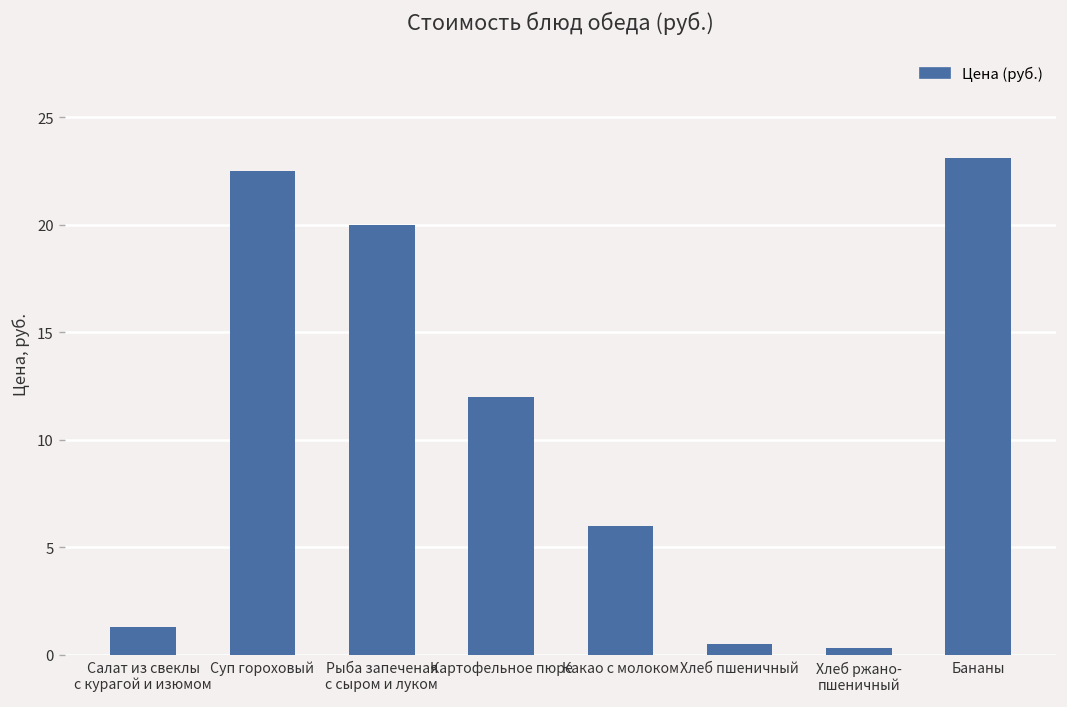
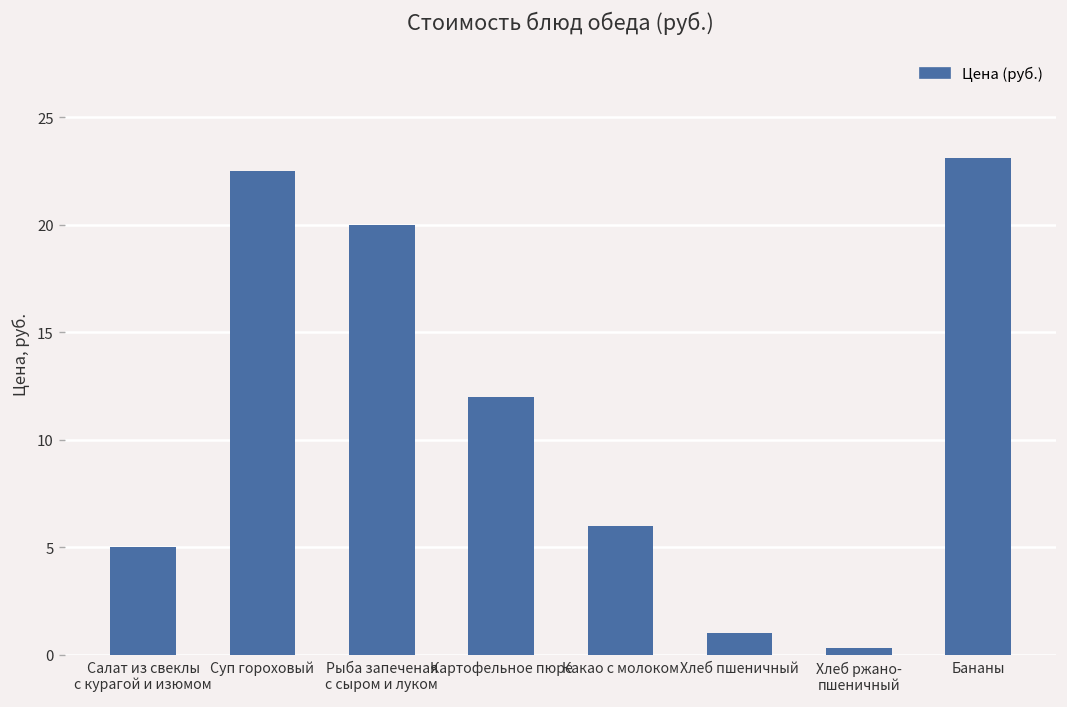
Салат из свеклы с курагой и изюмом: 1.3 -> 5.0
Хлеб пшеничный: 0.5 -> 1.0
